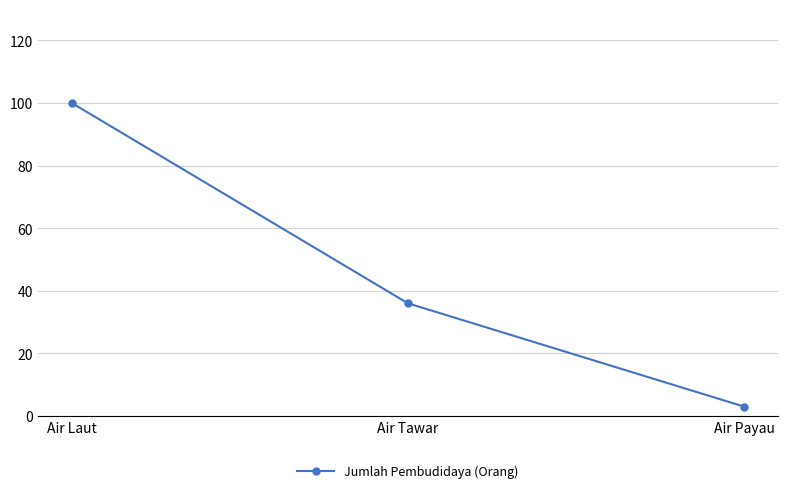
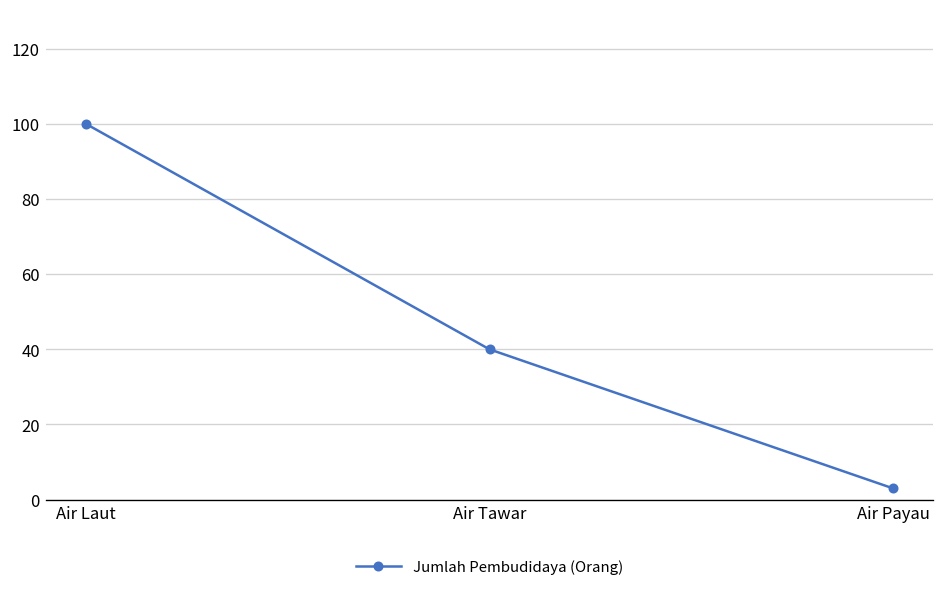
Air Tawar: 36 -> 40
